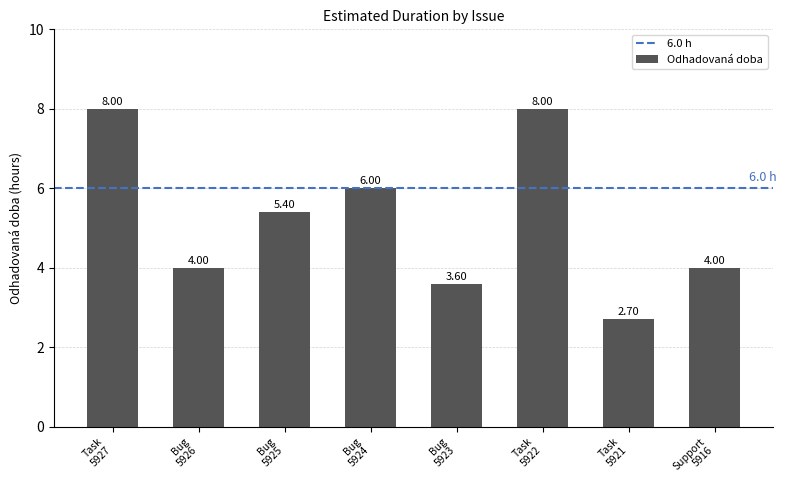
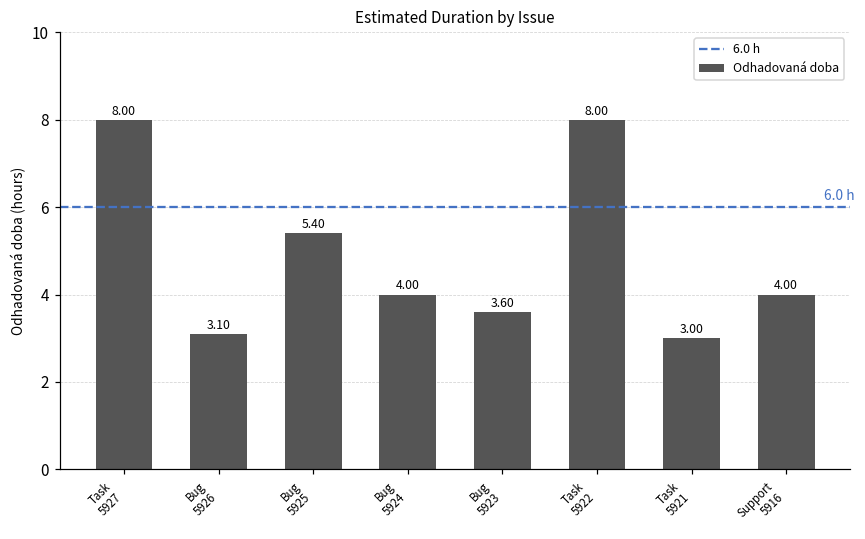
Bug 5926: 4.00 -> 3.10
Bug 5924: 6.00 -> 4.00
Task 5921: 2.70 -> 3.00
